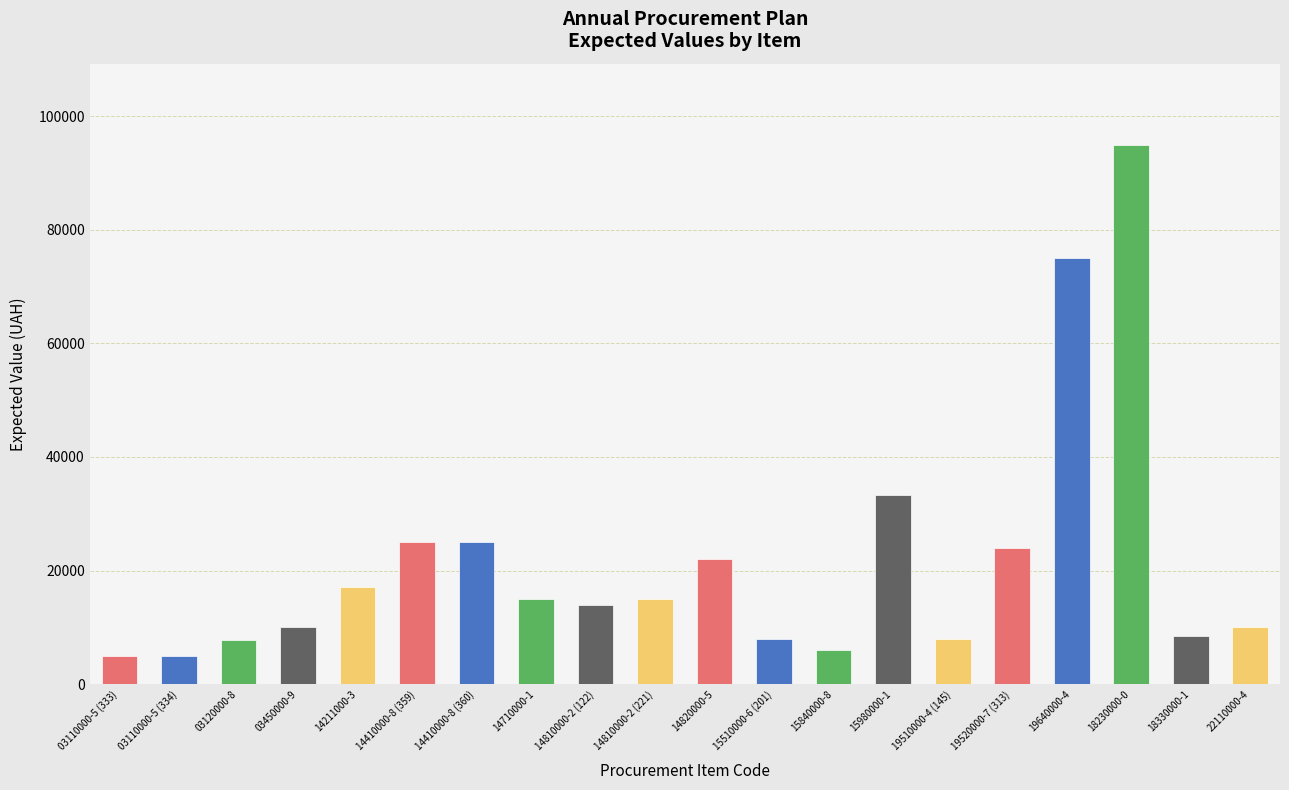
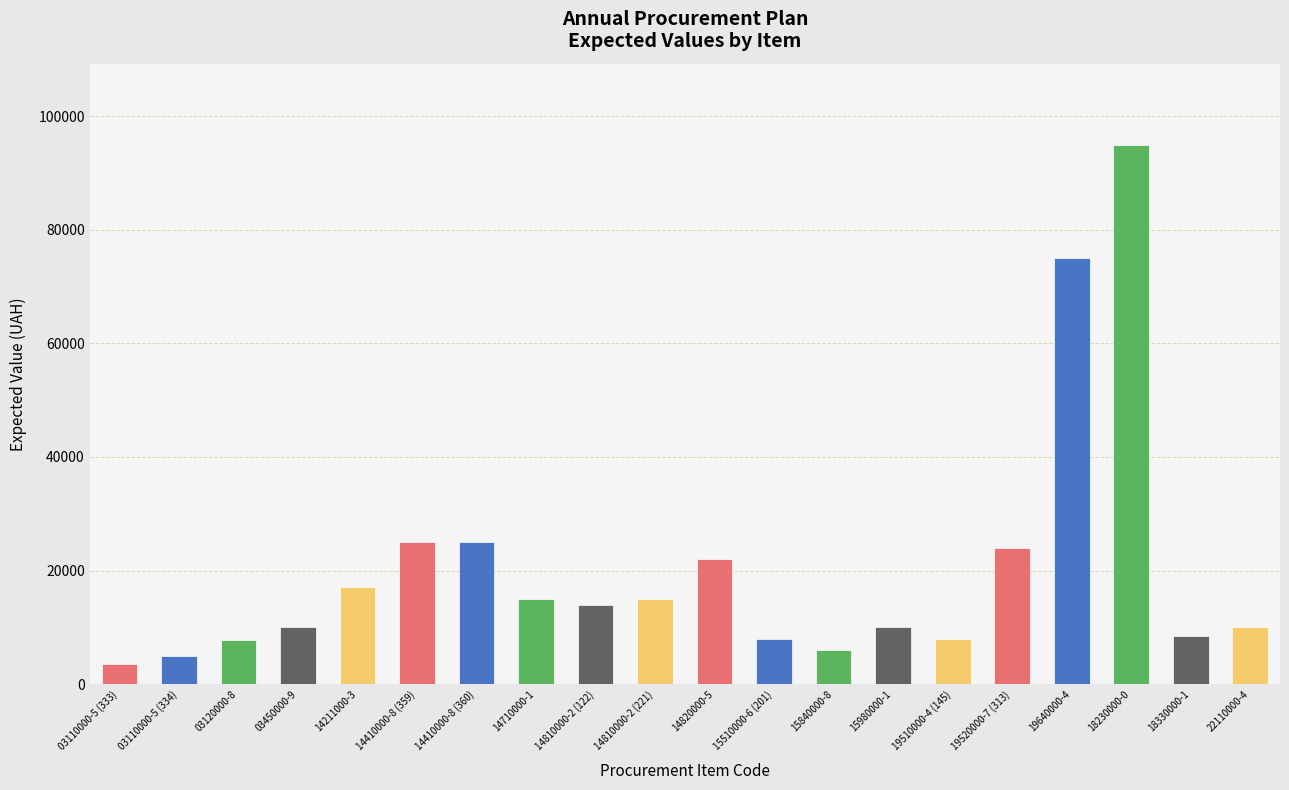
03110000-5 (333): 5000 -> 4000
15980000-1: 33000 -> 10000
